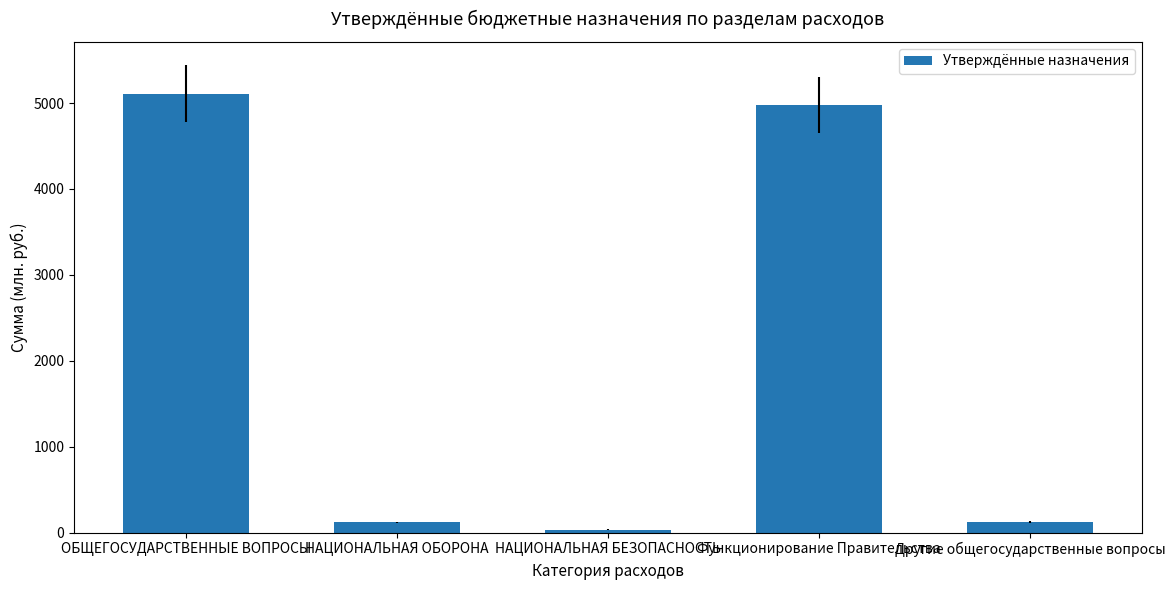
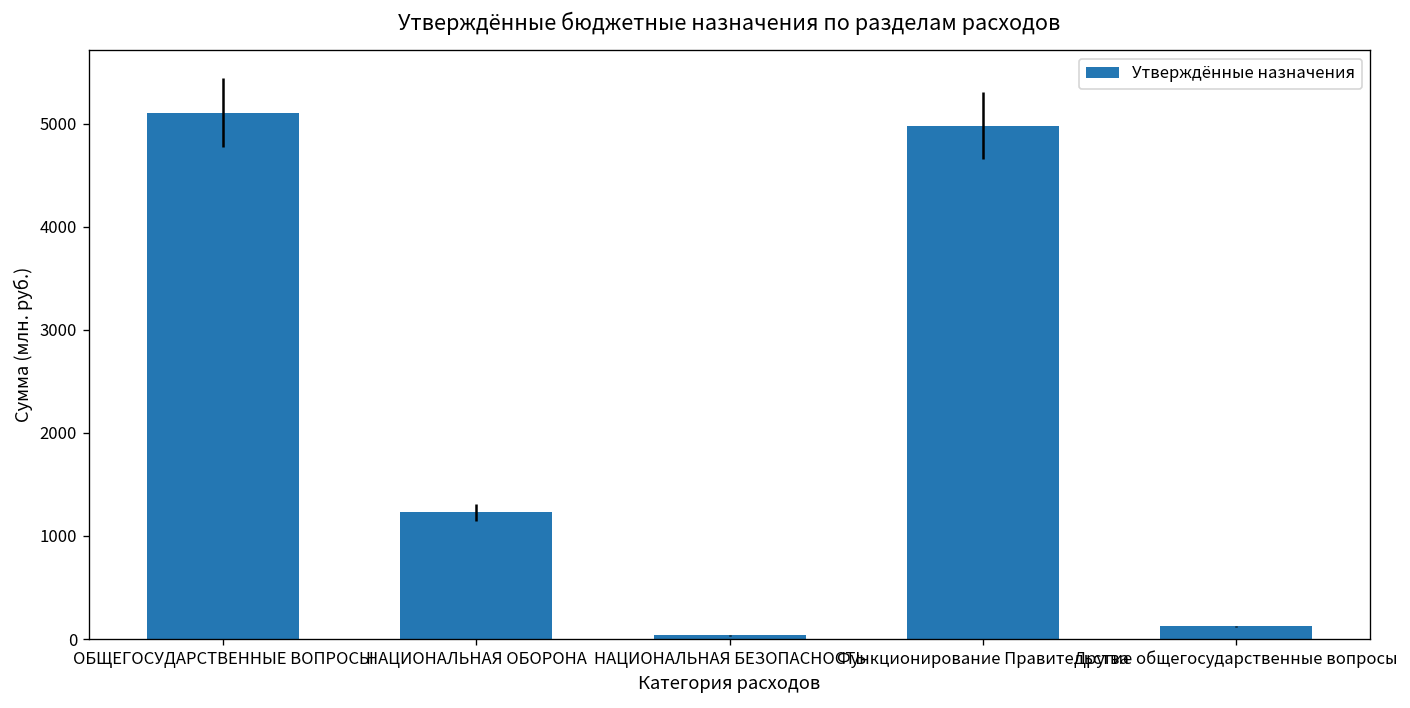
НАЦИОНАЛЬНАЯ ОБОРОНА: 100 -> 1200
